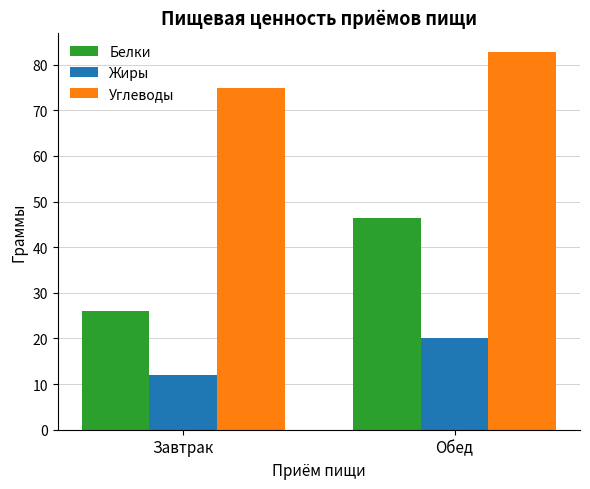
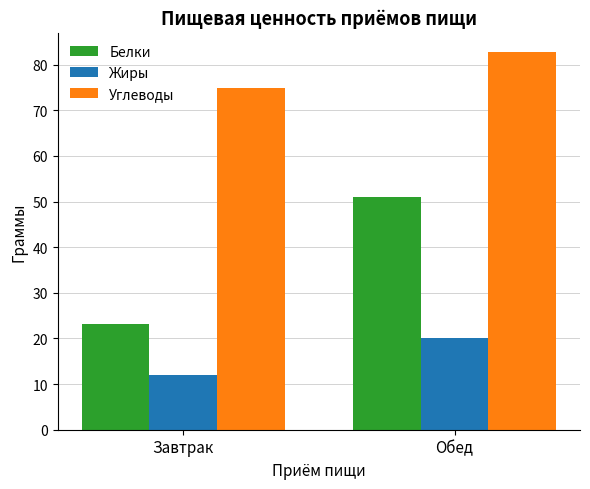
Белки, Завтрак: 26 -> 23
Белки, Обед: 46 -> 51
